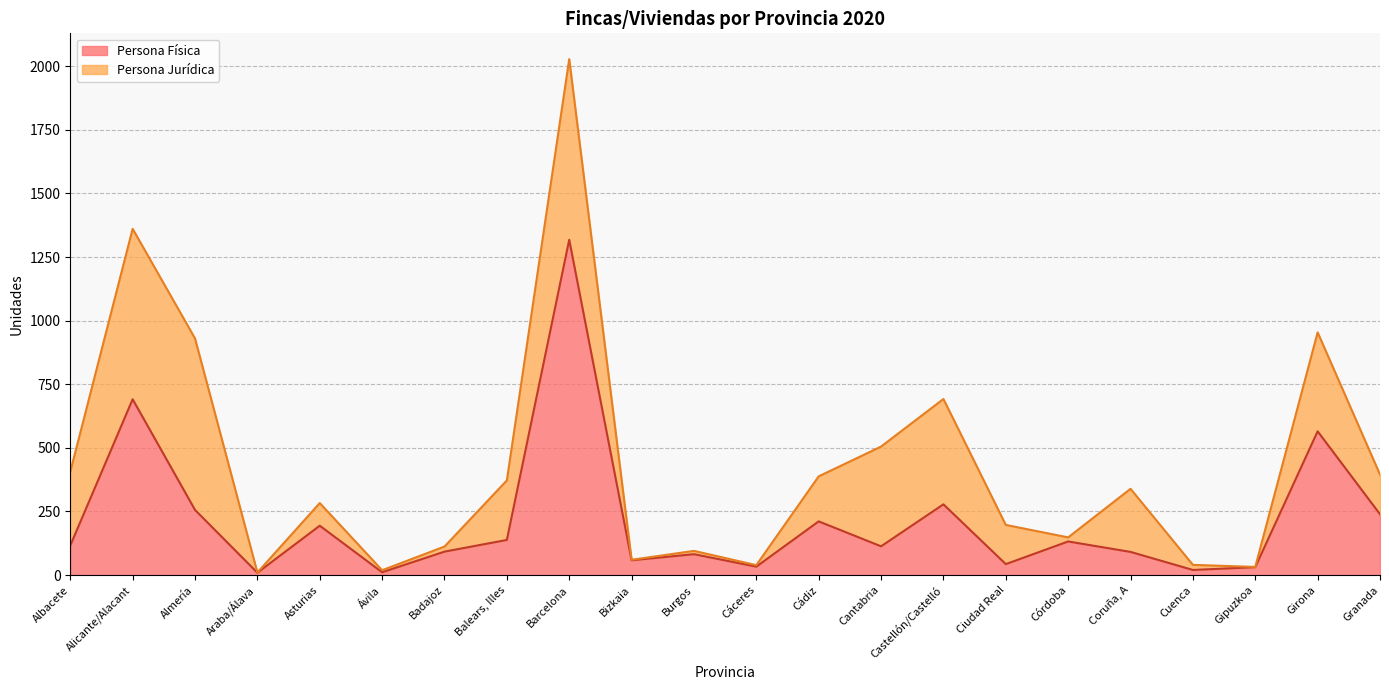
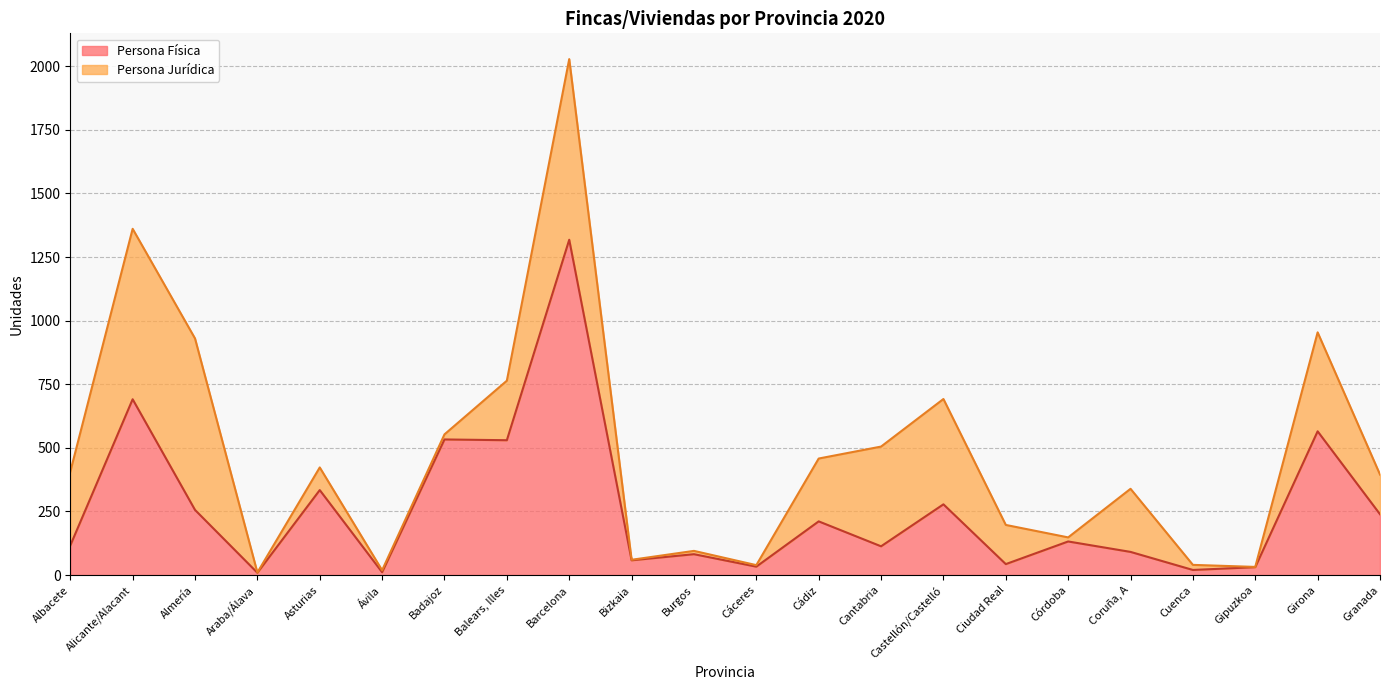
Persona Física, Asturias: 190 -> 330
Persona Física, Badajoz: 90 -> 530
Persona Física, Balears, Illes: 140 -> 530
Persona Jurídica, Cádiz: 180 -> 250
